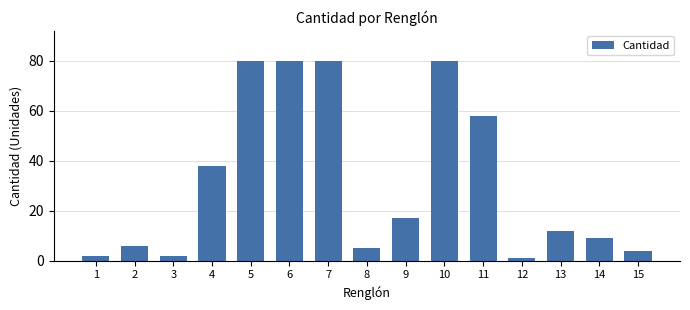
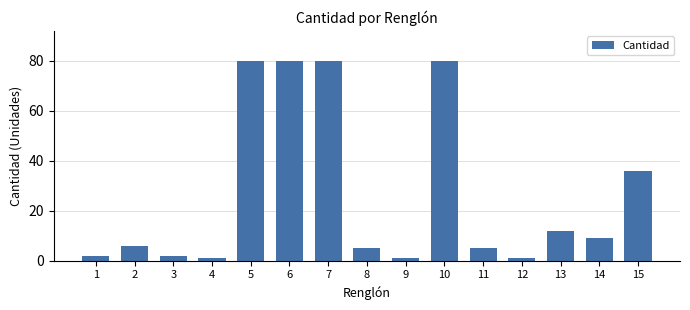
4: 38 -> 1
9: 17 -> 1
11: 58 -> 5
15: 4 -> 36
